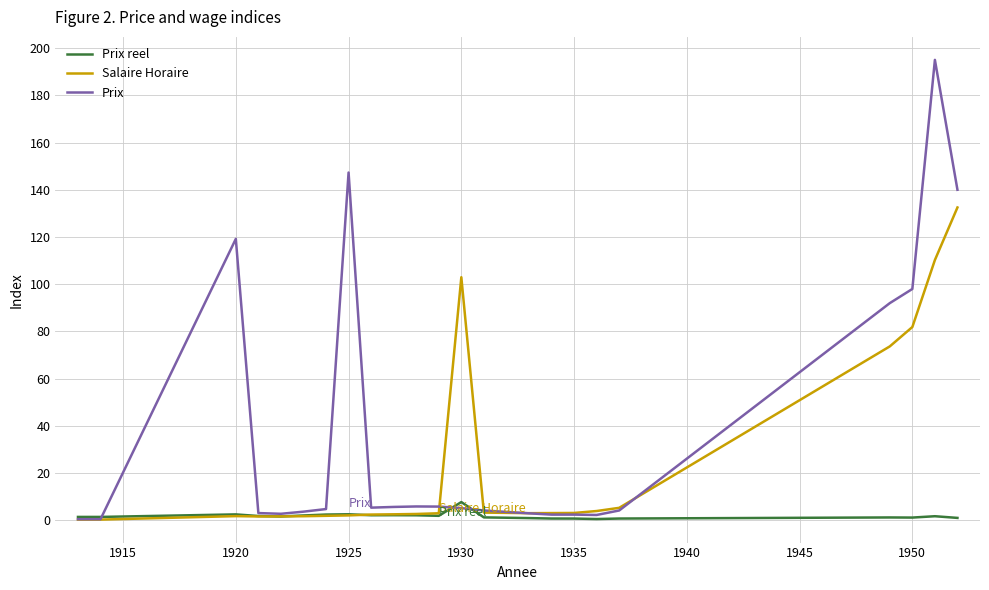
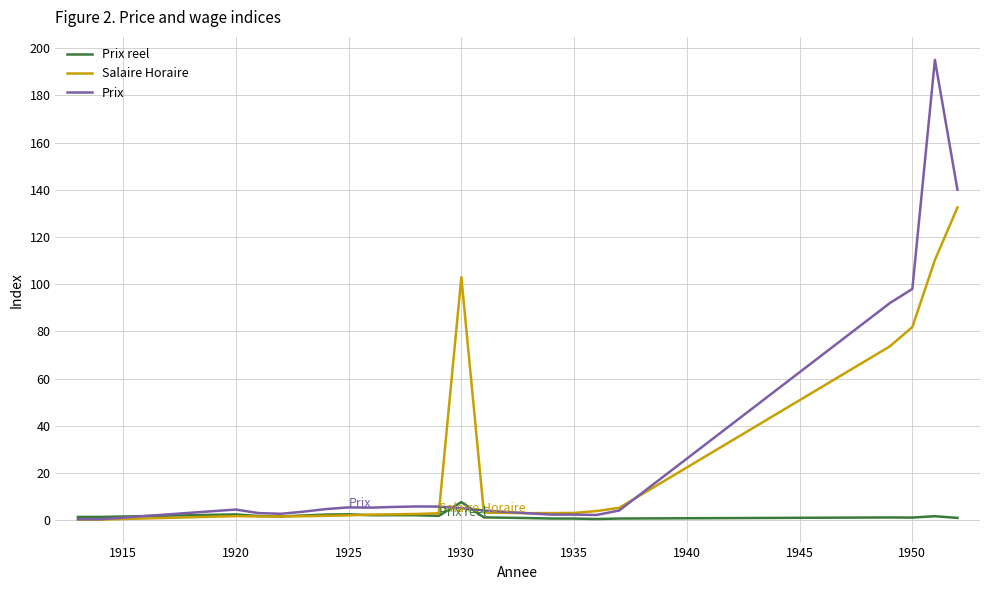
Prix, 1920: 119 -> 5
Prix, 1925: 147 -> 6
